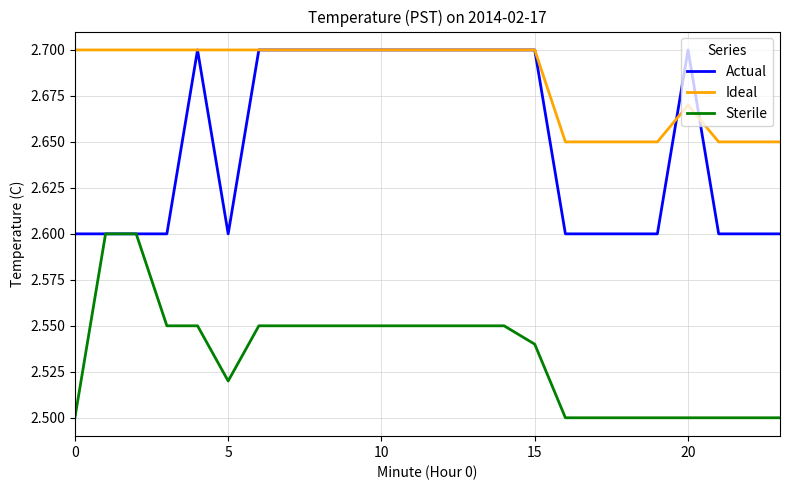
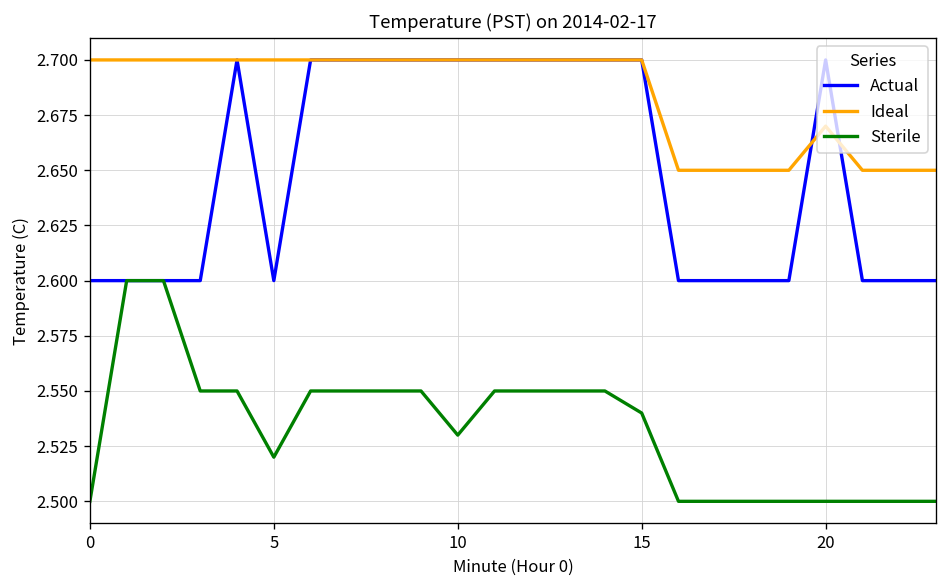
Sterile, 10: 2.55 -> 2.53
